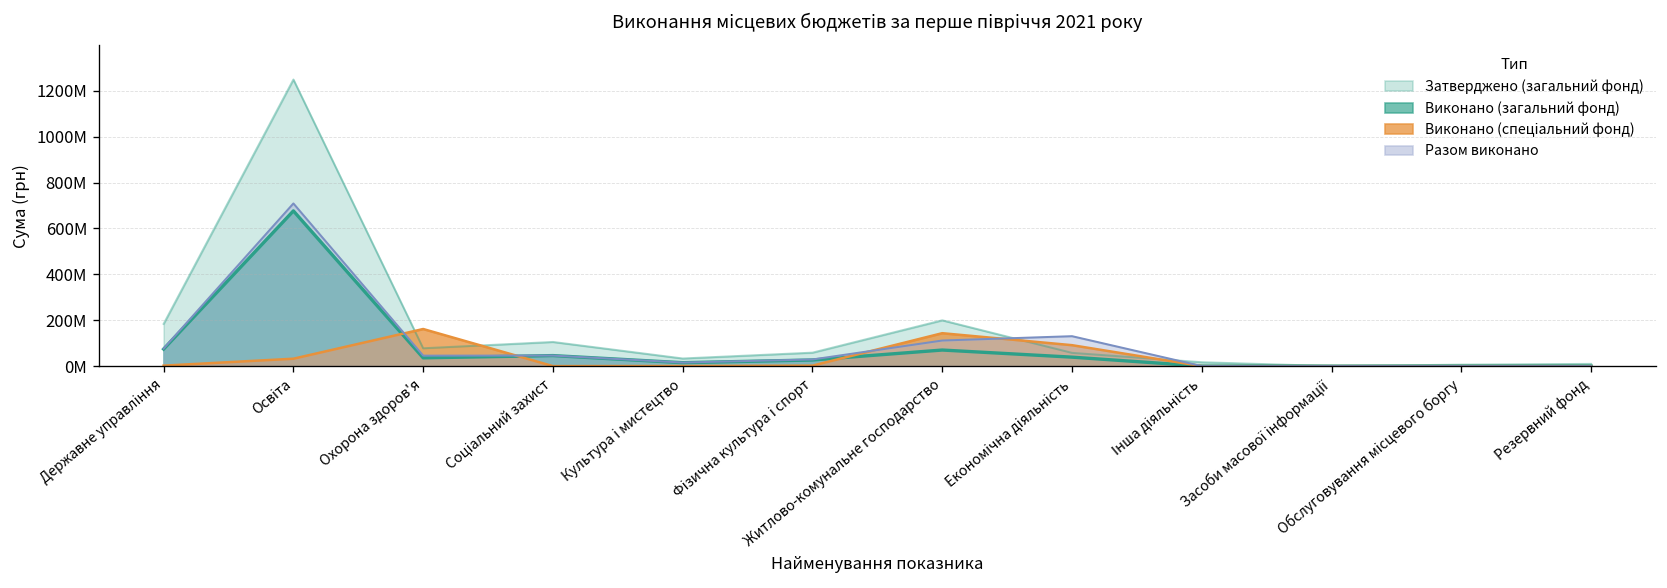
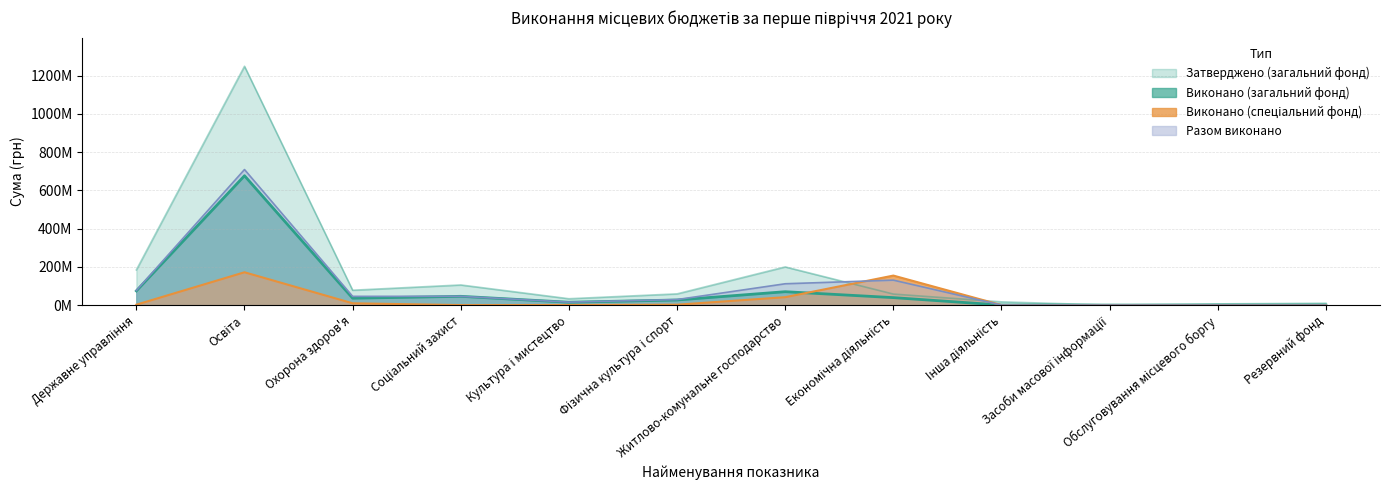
Виконано (спеціальний фонд), Освіта: 30000000 -> 170000000
Виконано (спеціальний фонд), Охорона здоров'я: 160000000 -> 10000000
Виконано (спеціальний фонд), Житлово-комунальне господарство: 140000000 -> 40000000
Виконано (спеціальний фонд), Економічна діяльність: 90000000 -> 150000000
